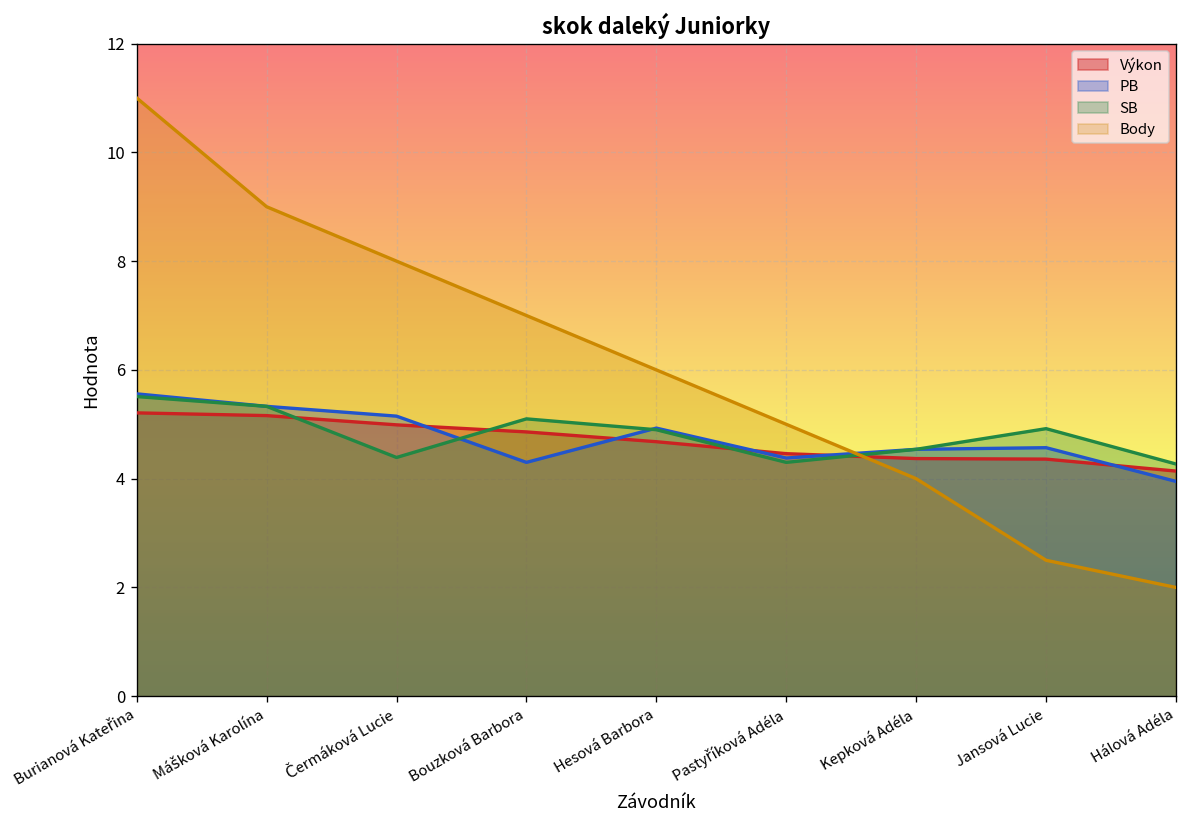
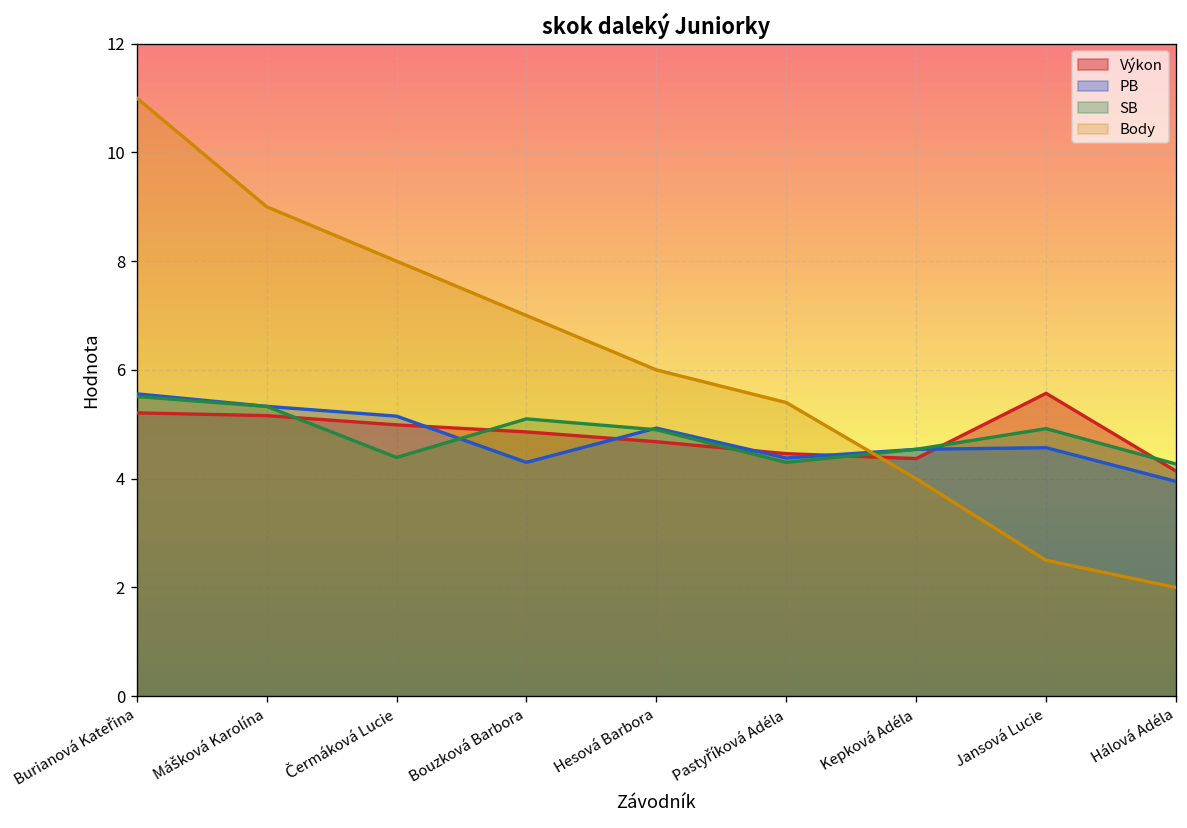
Body, Pastyříková Adéla: 5.0 -> 5.4
Výkon, Jansová Lucie: 4.4 -> 5.6
